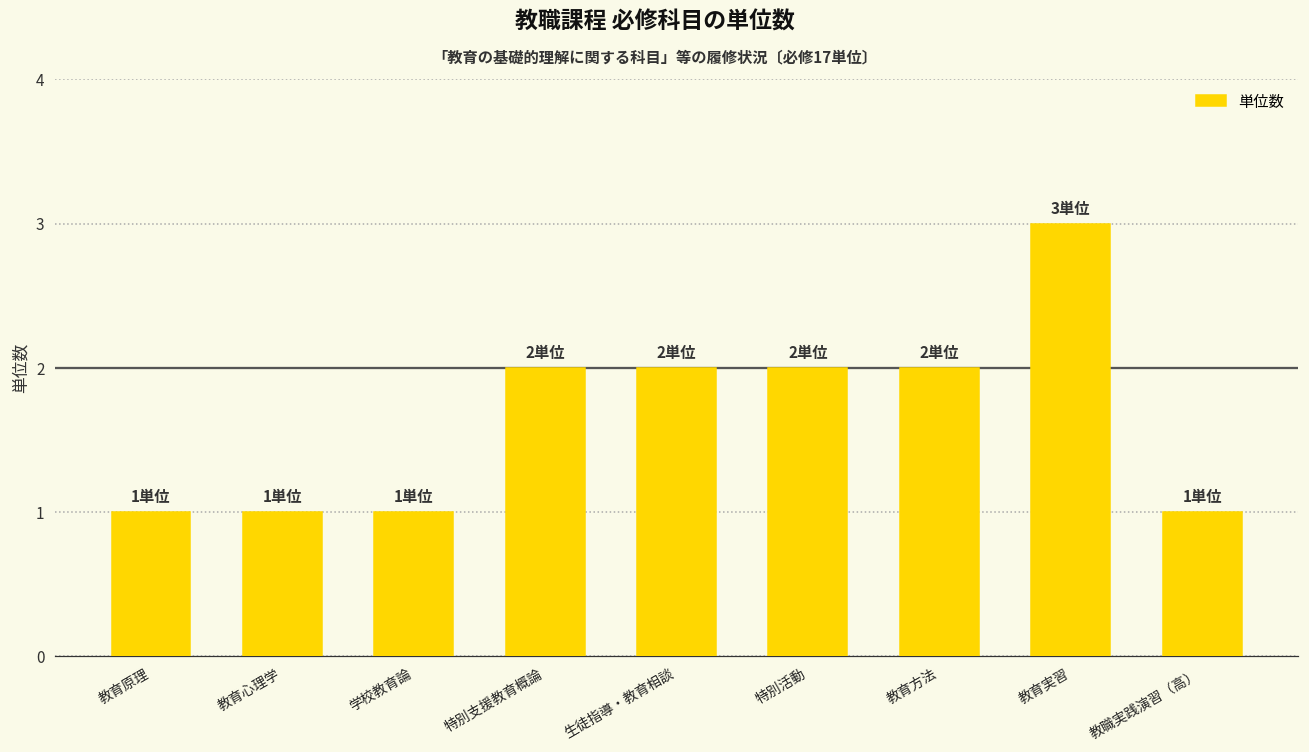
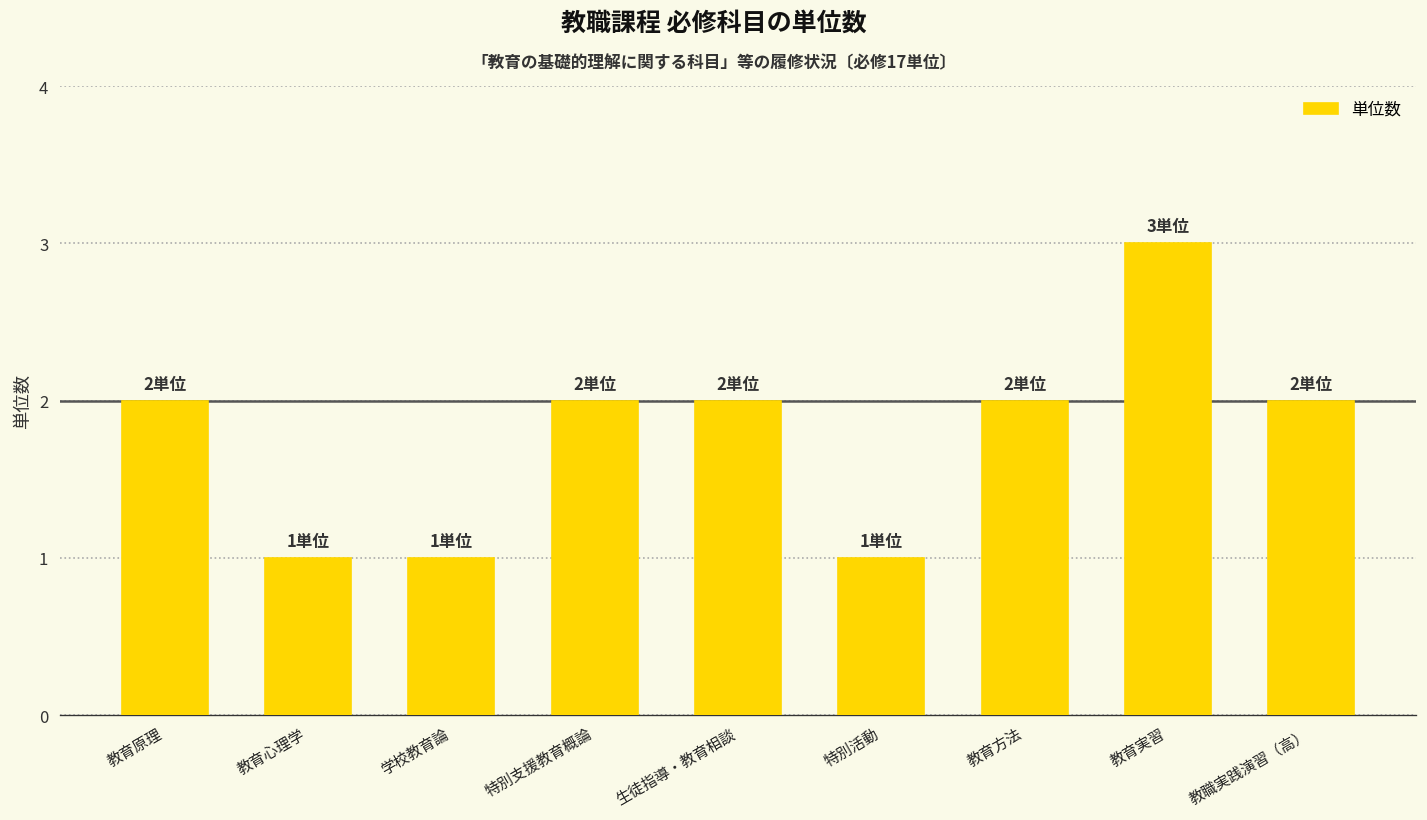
教育原理: 1 -> 2
特別活動: 2 -> 1
教職実践演習（高）: 1 -> 2
